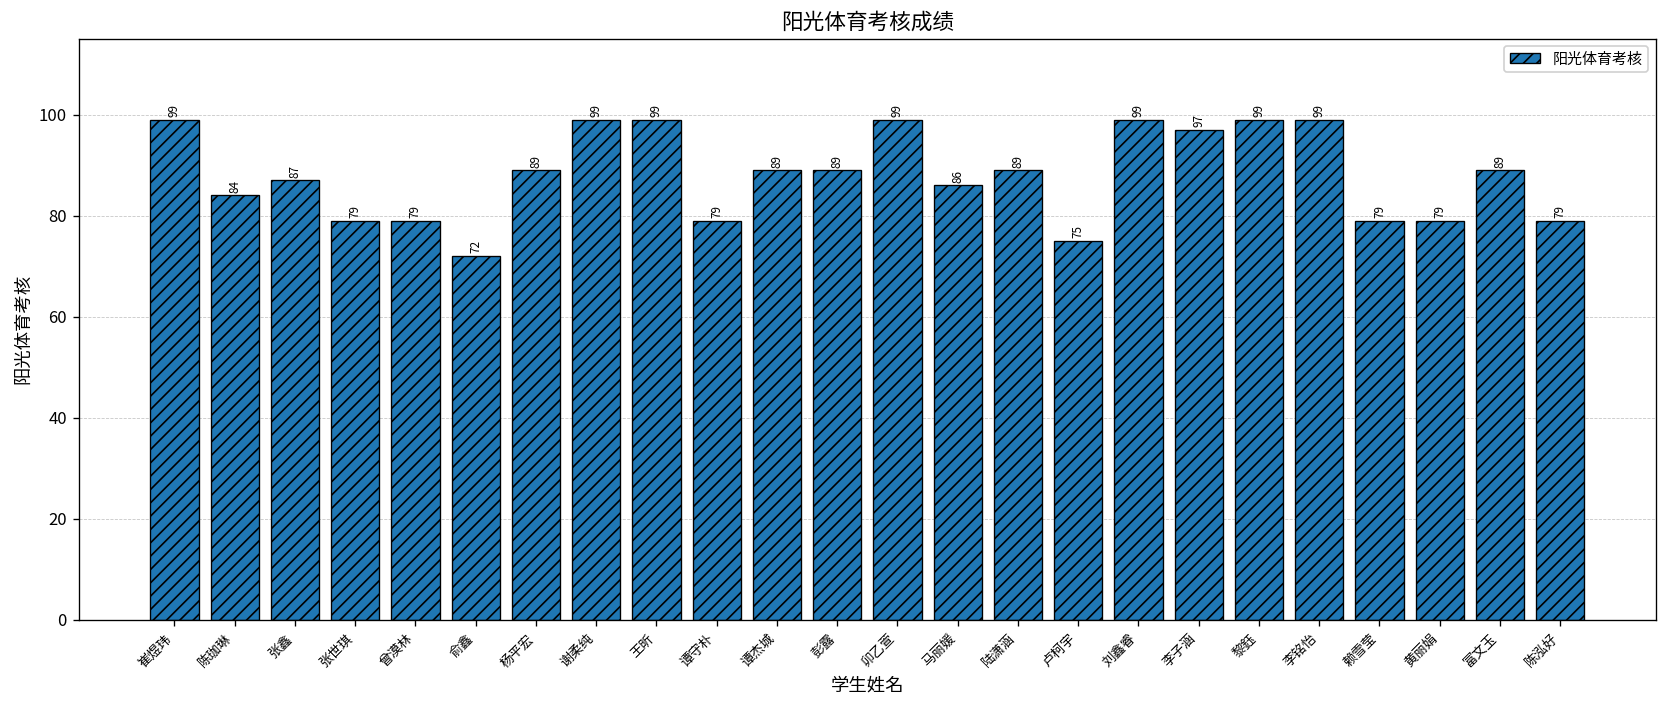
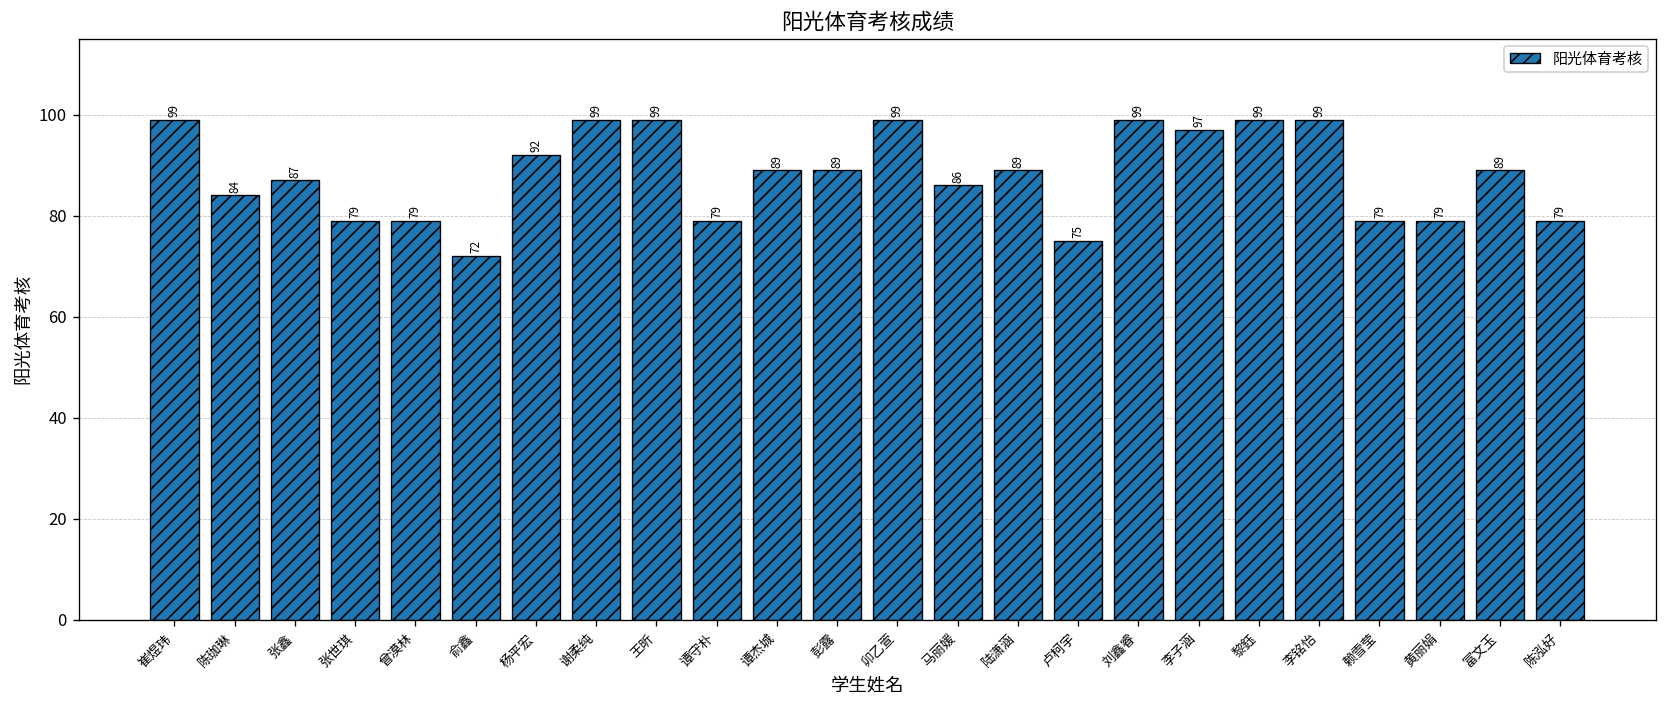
杨平宏: 89 -> 92
